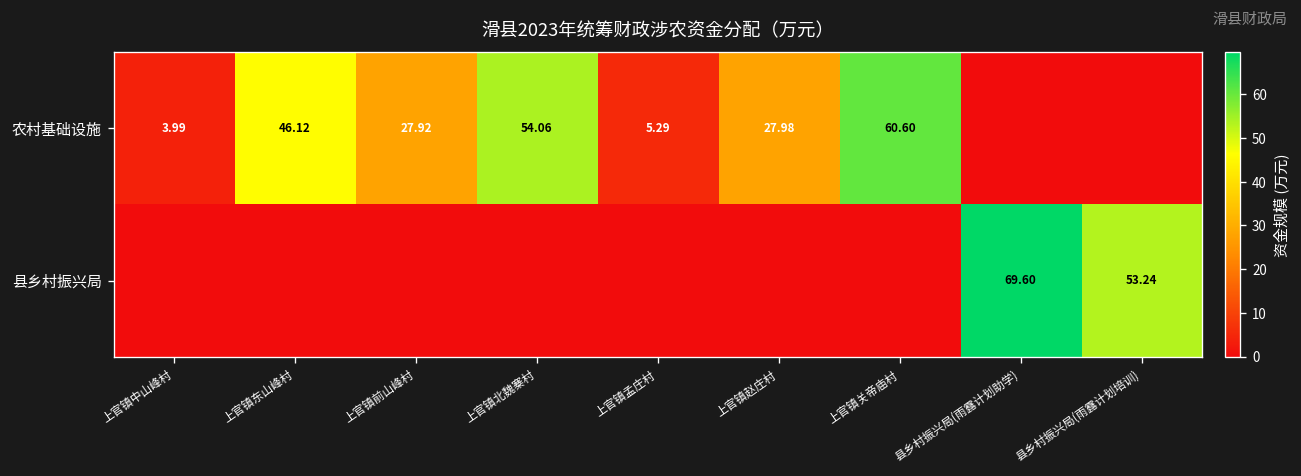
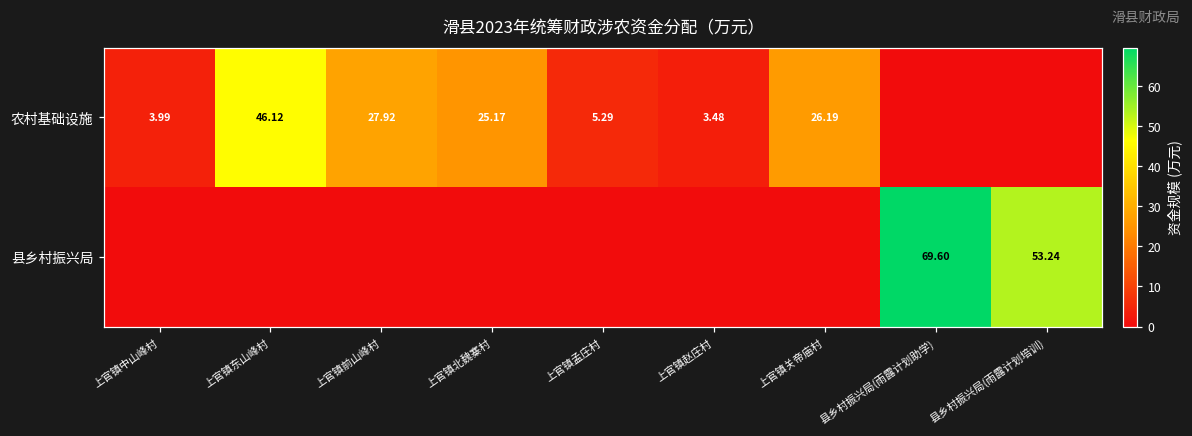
农村基础设施, 上官镇北魏寨村: 54.06 -> 25.17
农村基础设施, 上官镇赵庄村: 27.98 -> 3.48
农村基础设施, 上官镇关帝庙村: 60.60 -> 26.19
